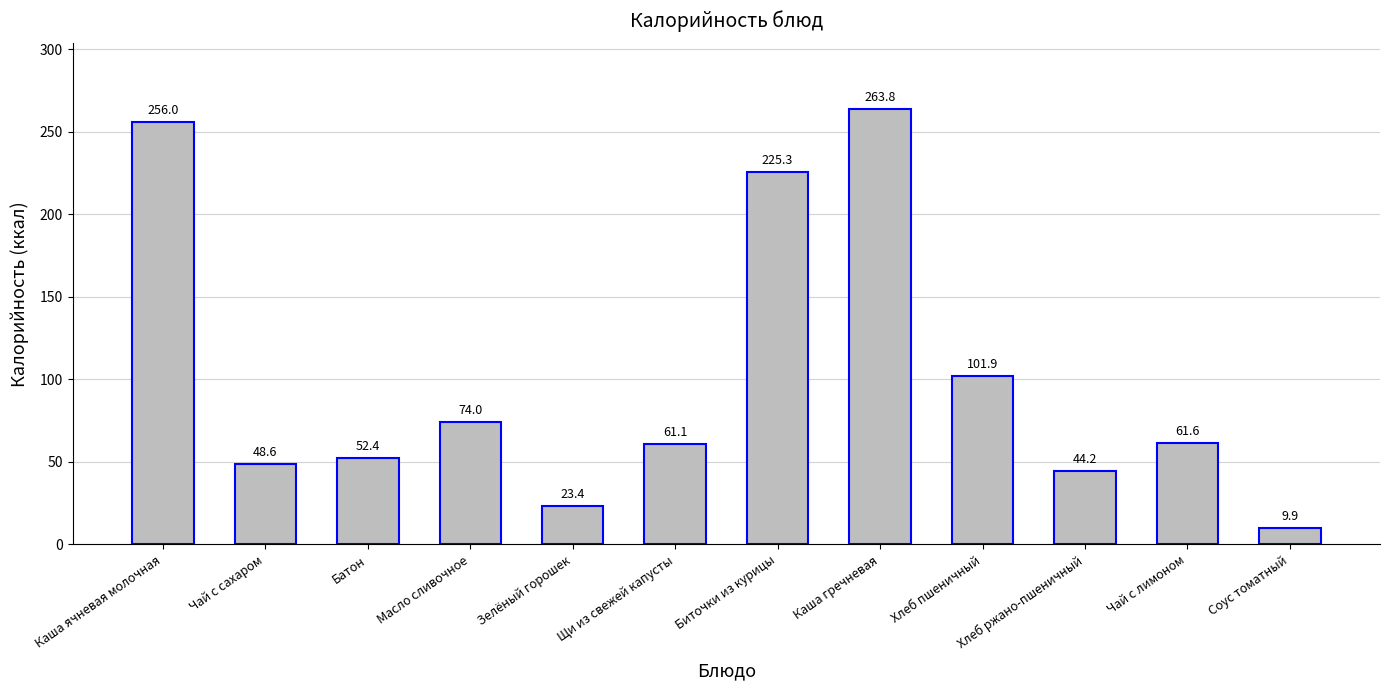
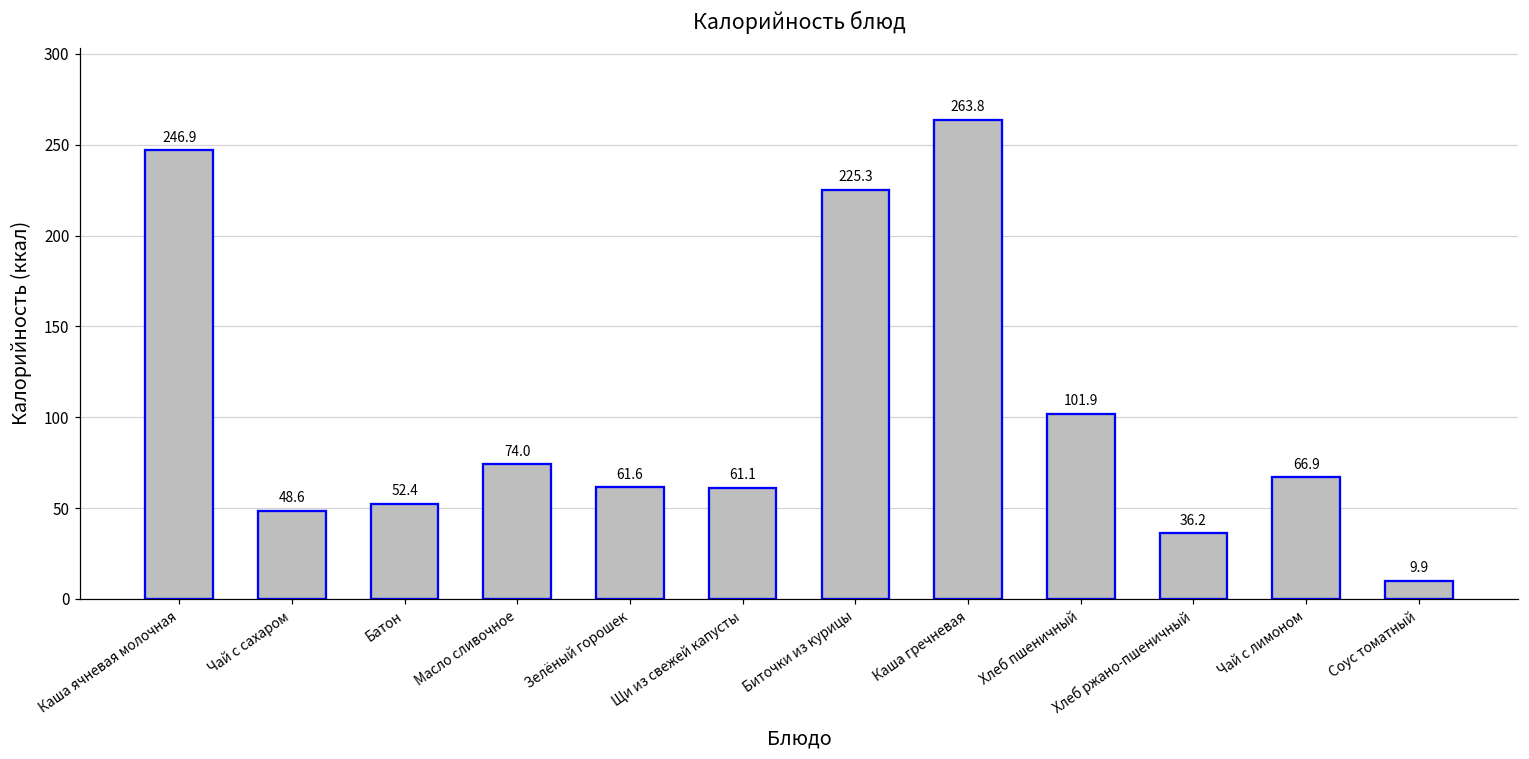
Каша ячневая молочная: 256.0 -> 246.9
Зелёный горошек: 23.4 -> 61.6
Хлеб ржано-пшеничный: 44.2 -> 36.2
Чай с лимоном: 61.6 -> 66.9
